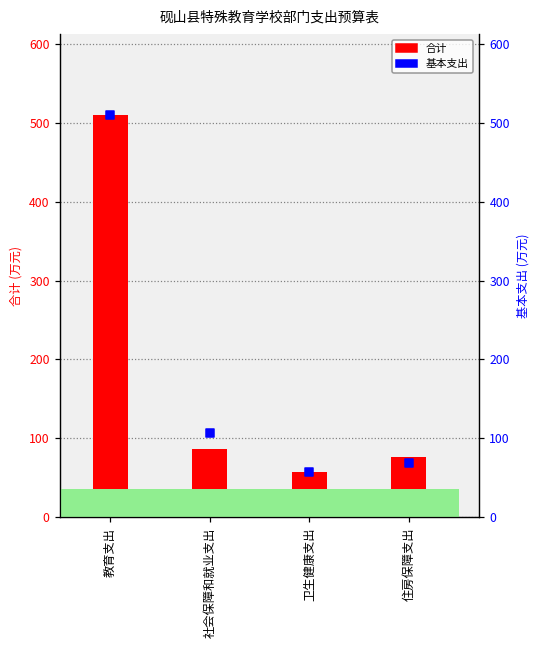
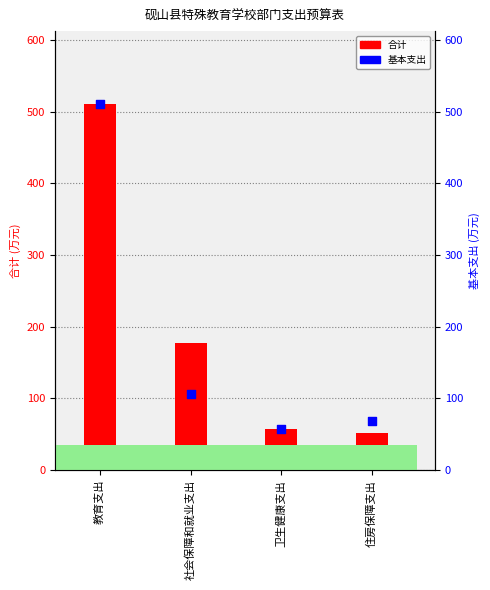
合计, 社会保障和就业支出: 90 -> 180
合计, 住房保障支出: 80 -> 50
